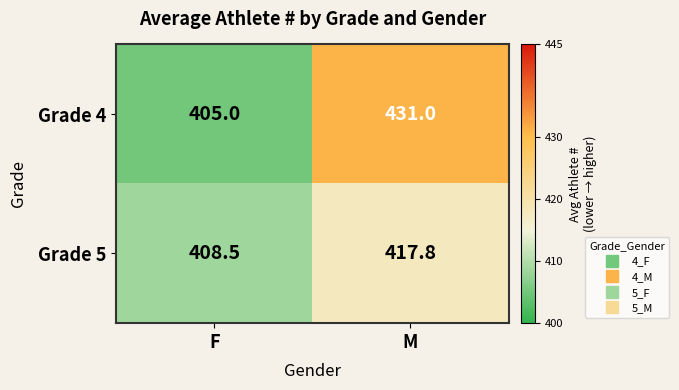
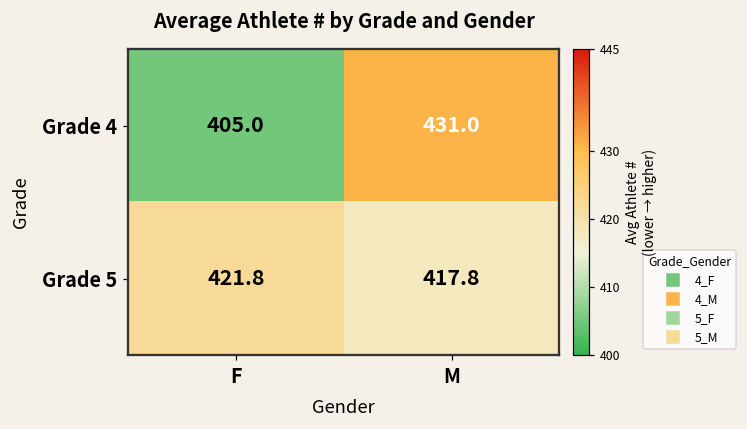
Grade 5, F: 408.5 -> 421.8
